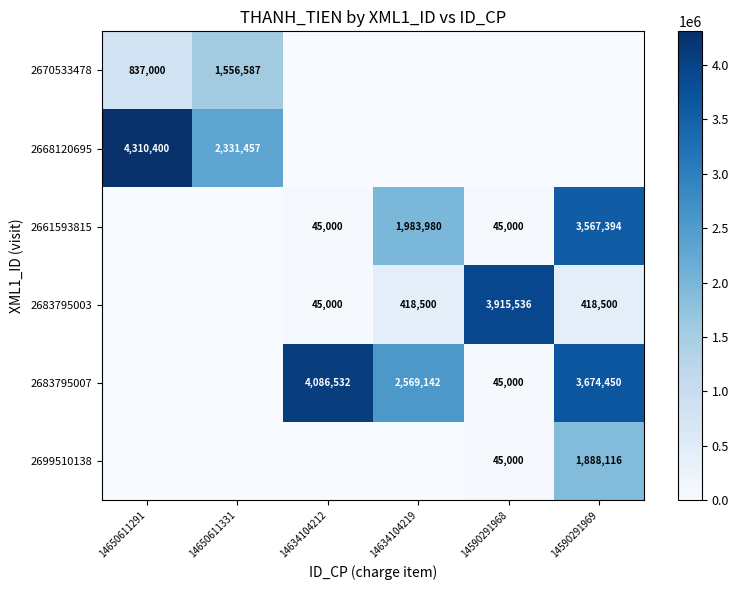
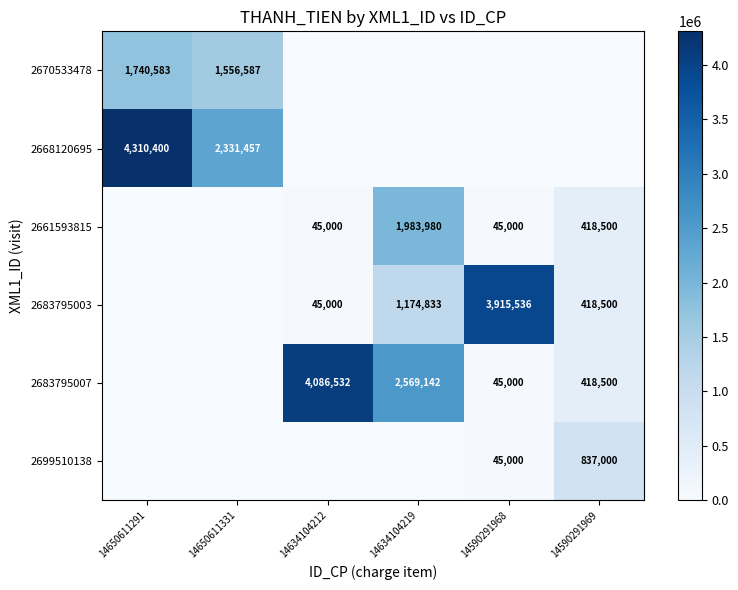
2670533478, 14650611291: 837,000 -> 1,740,583
2661593815, 14590291969: 3,567,394 -> 418,500
2683795003, 14634104219: 418,500 -> 1,174,833
2683795007, 14590291969: 3,674,450 -> 418,500
2699510138, 14590291969: 1,888,116 -> 837,000
